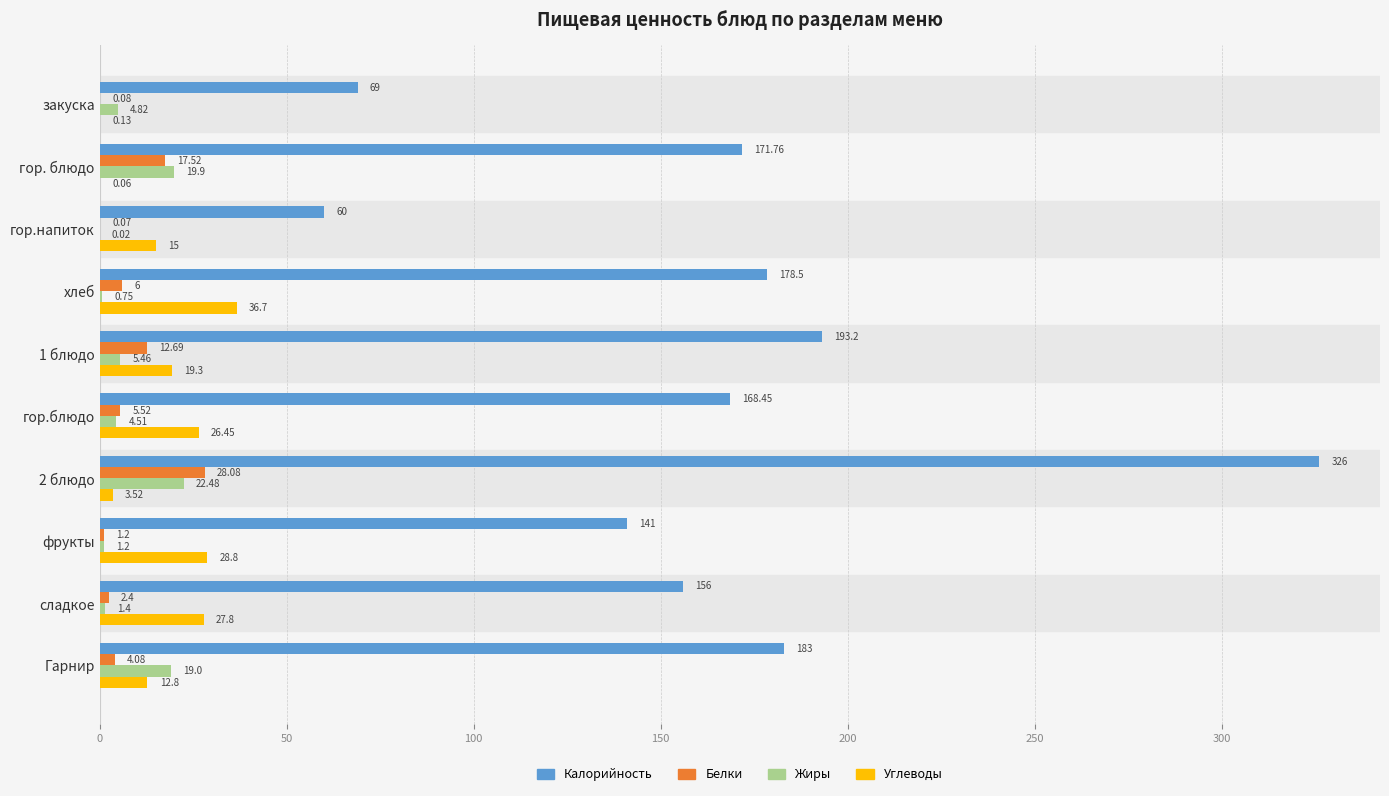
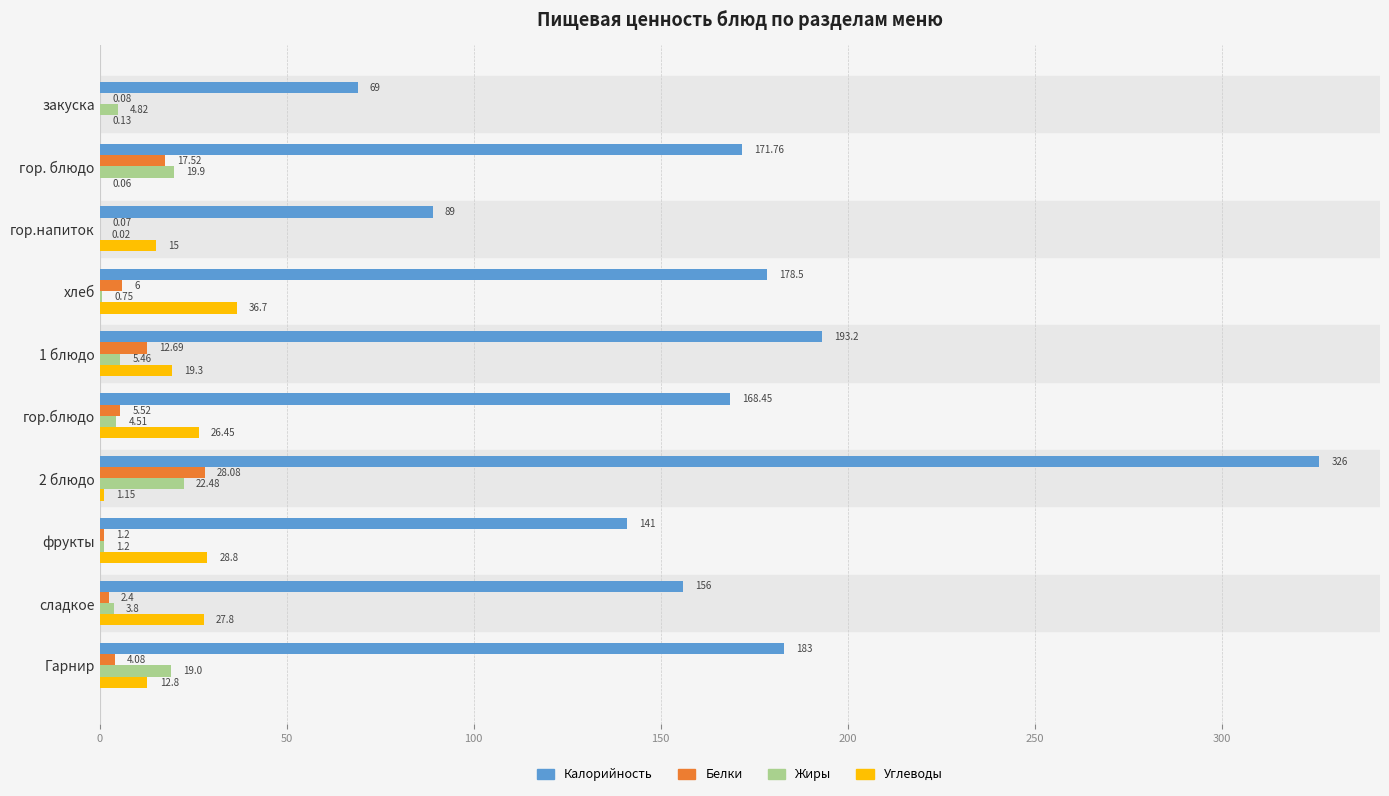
Калорийность, гор.напиток: 60 -> 89
Углеводы, 2 блюдо: 3.52 -> 1.15
Жиры, сладкое: 1.4 -> 3.8
